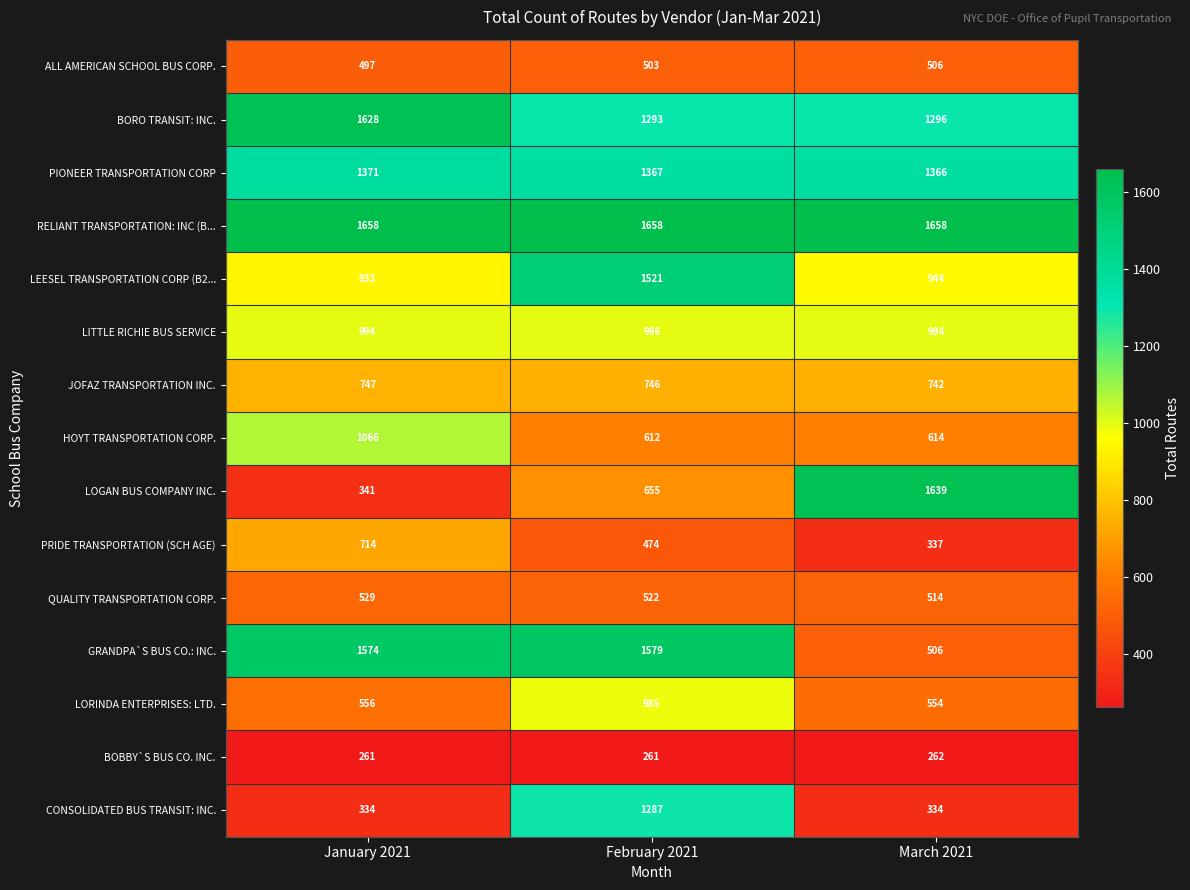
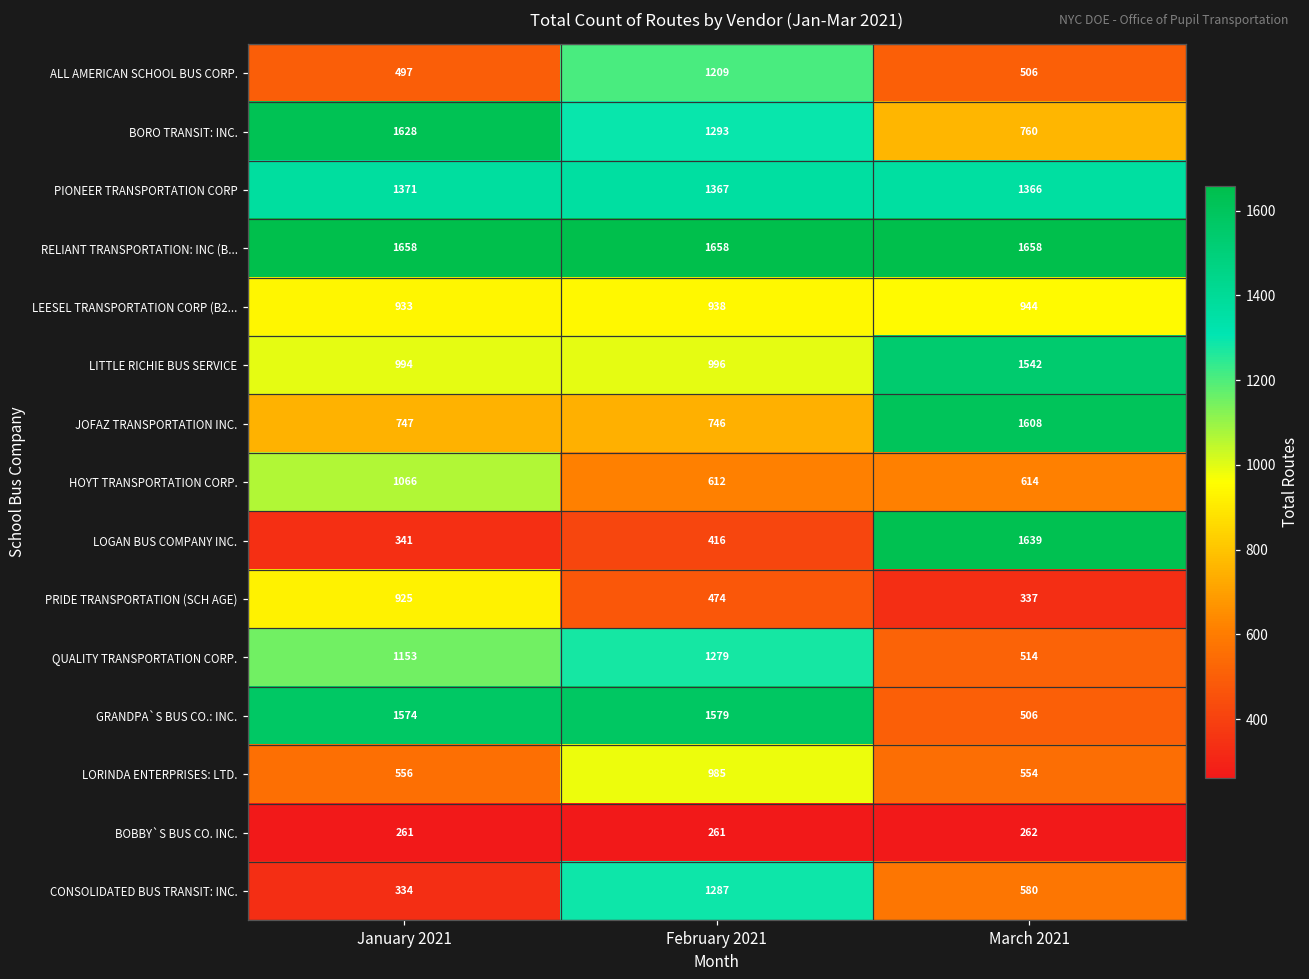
ALL AMERICAN SCHOOL BUS CORP., February 2021: 503 -> 1209
BORO TRANSIT: INC., March 2021: 1296 -> 760
LEESEL TRANSPORTATION CORP (B2..., February 2021: 1521 -> 938
LITTLE RICHIE BUS SERVICE, March 2021: 994 -> 1542
JOFAZ TRANSPORTATION INC., March 2021: 742 -> 1608
LOGAN BUS COMPANY INC., February 2021: 655 -> 416
PRIDE TRANSPORTATION (SCH AGE), January 2021: 714 -> 925
QUALITY TRANSPORTATION CORP., January 2021: 529 -> 1153
QUALITY TRANSPORTATION CORP., February 2021: 522 -> 1279
CONSOLIDATED BUS TRANSIT: INC., March 2021: 334 -> 580
